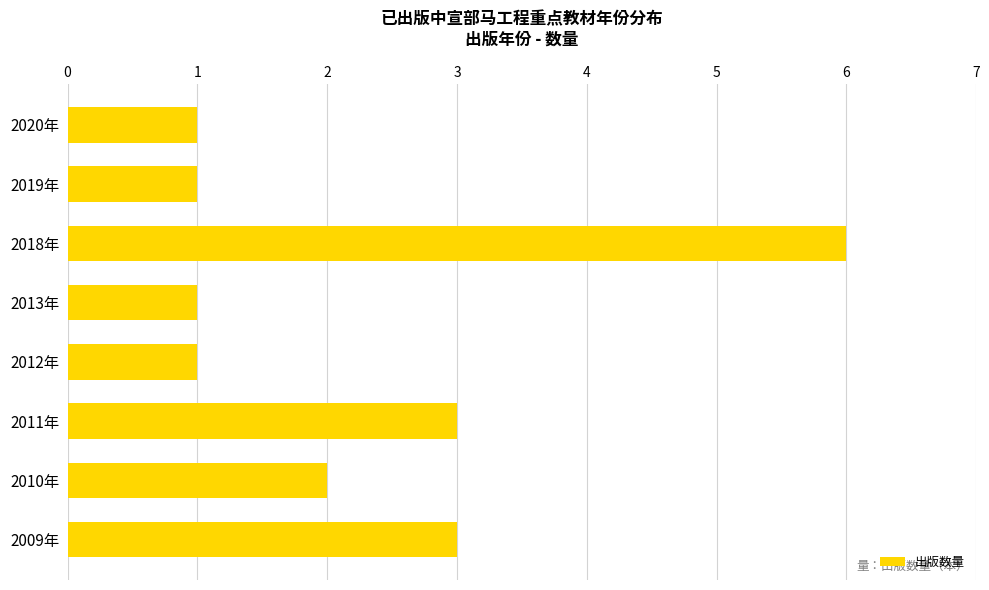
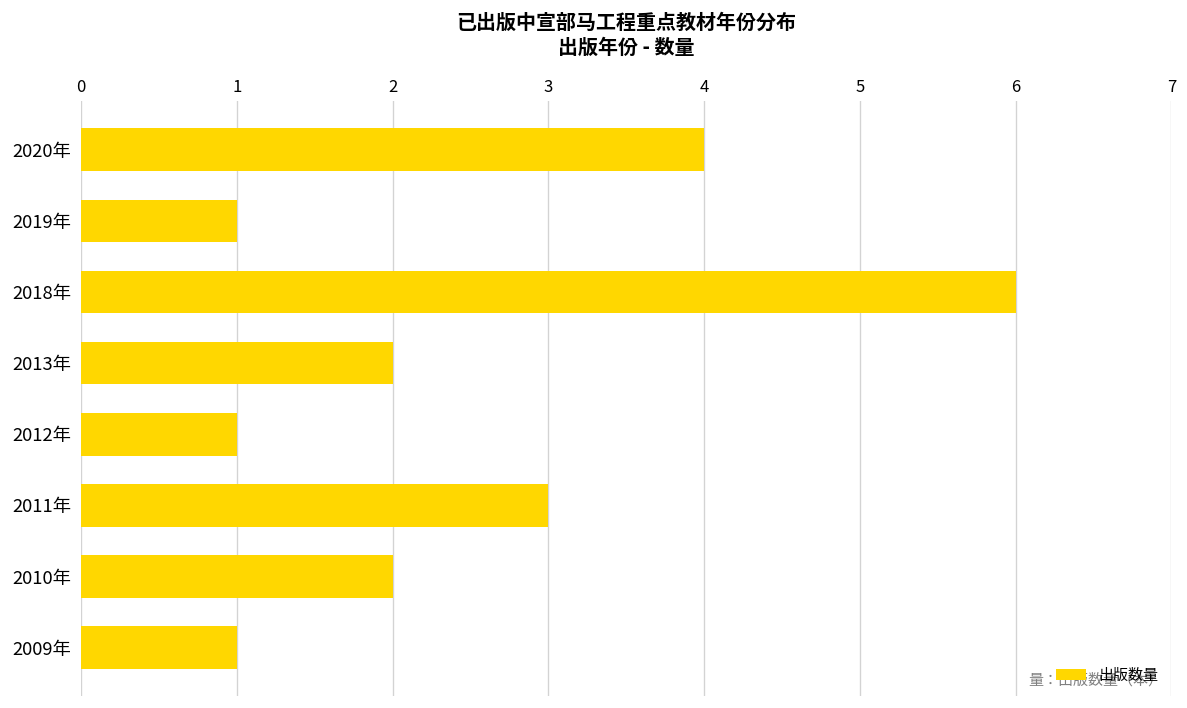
2020年: 1 -> 4
2013年: 1 -> 2
2009年: 3 -> 1
